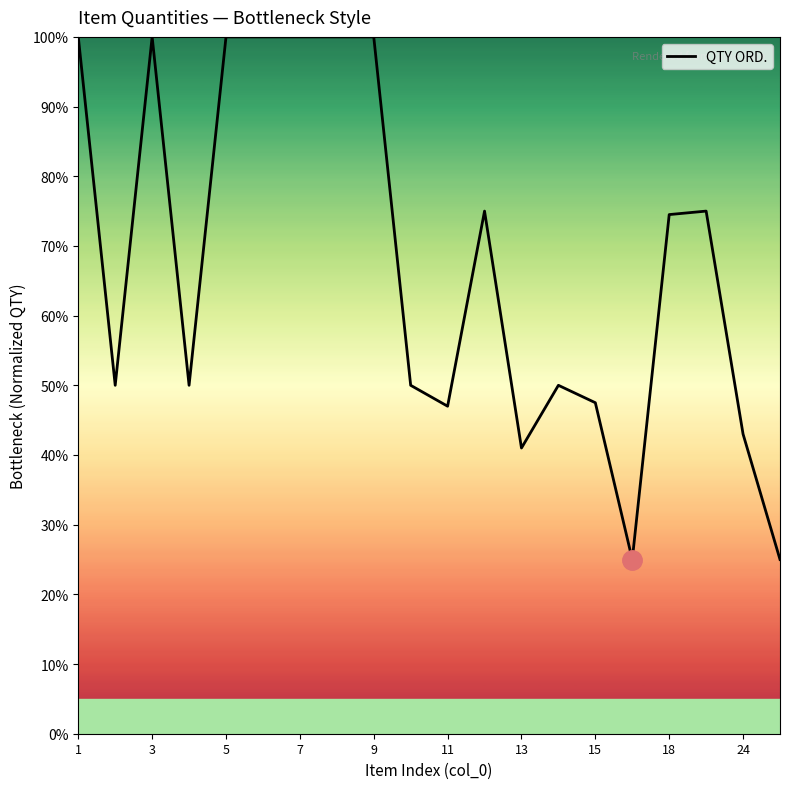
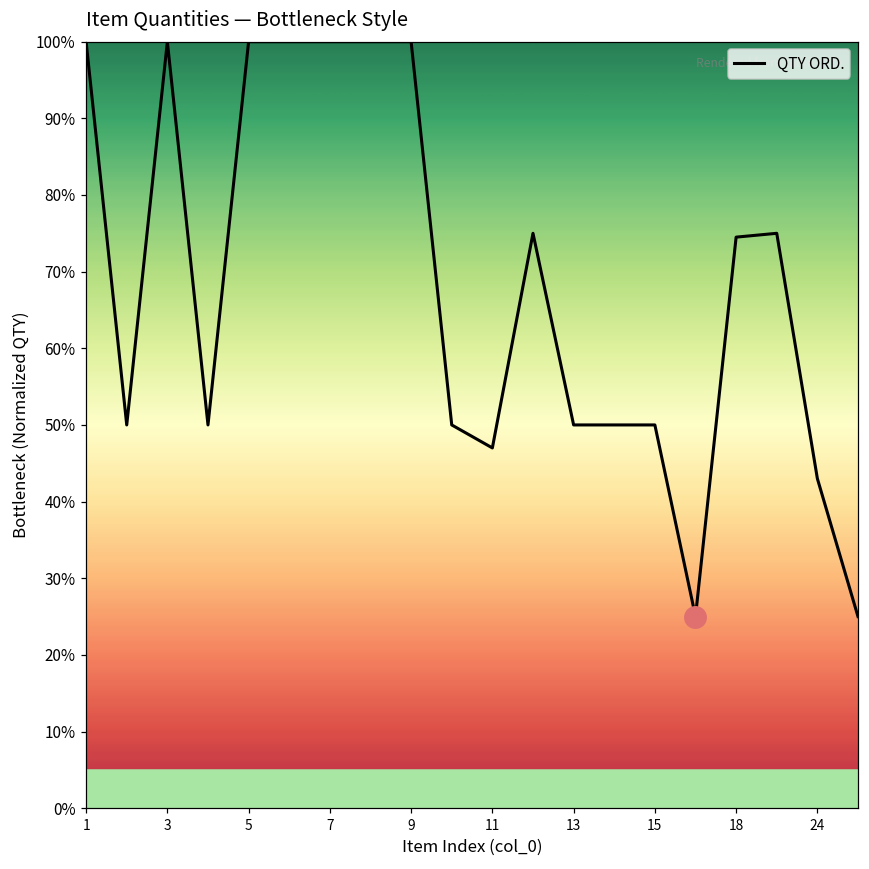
QTY ORD., 13: 41% -> 50%
QTY ORD., 15: 48% -> 50%
